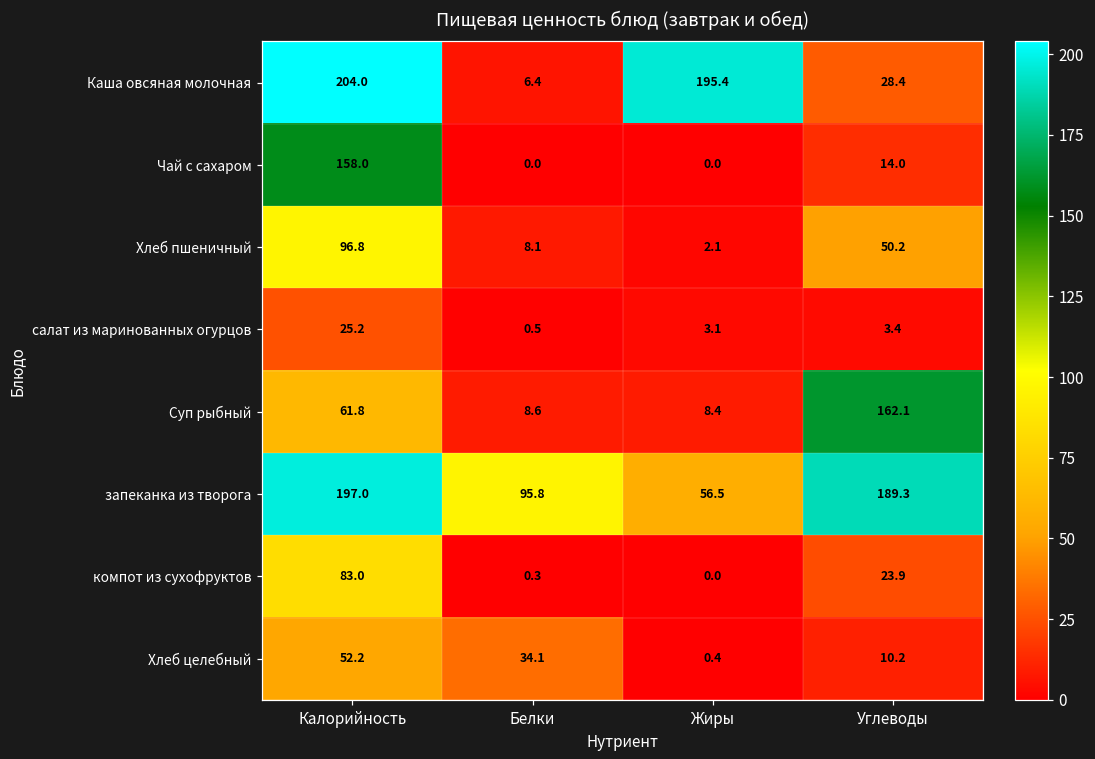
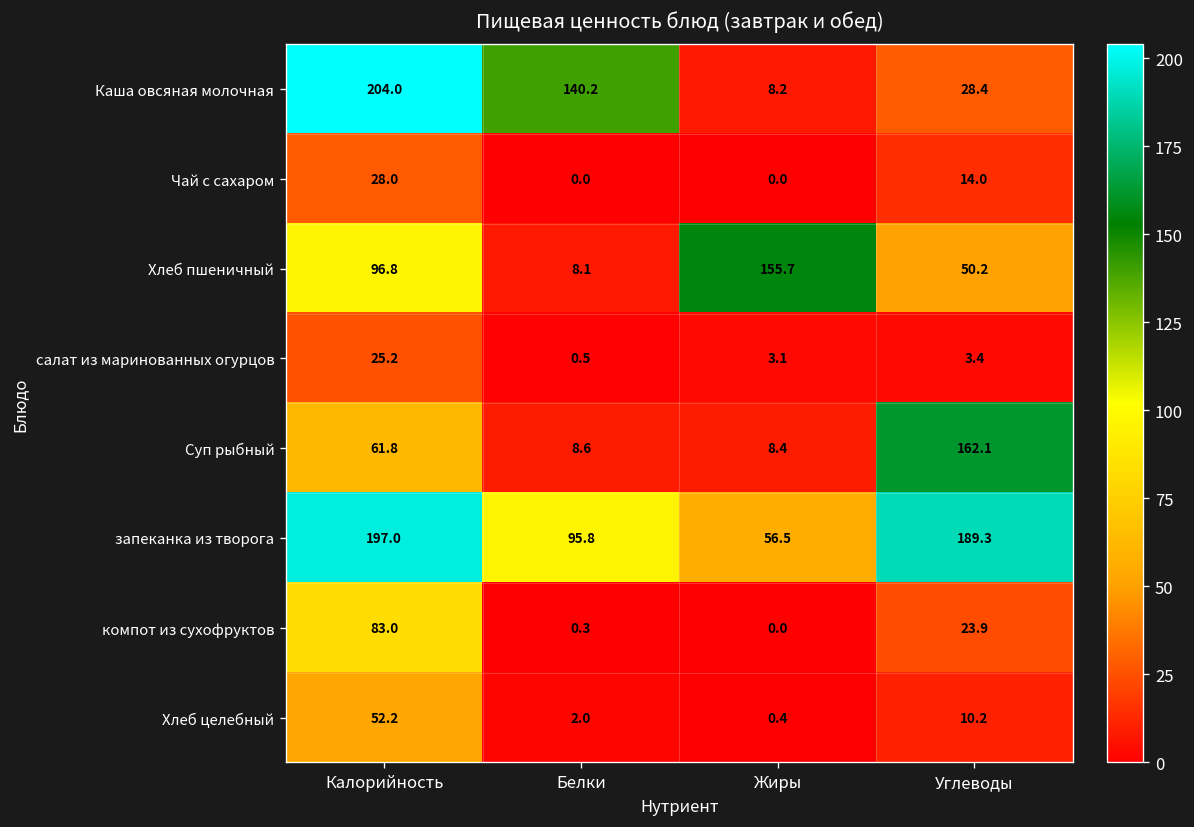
Каша овсяная молочная, Белки: 6.4 -> 140.2
Каша овсяная молочная, Жиры: 195.4 -> 8.2
Чай с сахаром, Калорийность: 158.0 -> 28.0
Хлеб пшеничный, Жиры: 2.1 -> 155.7
Хлеб целебный, Белки: 34.1 -> 2.0
